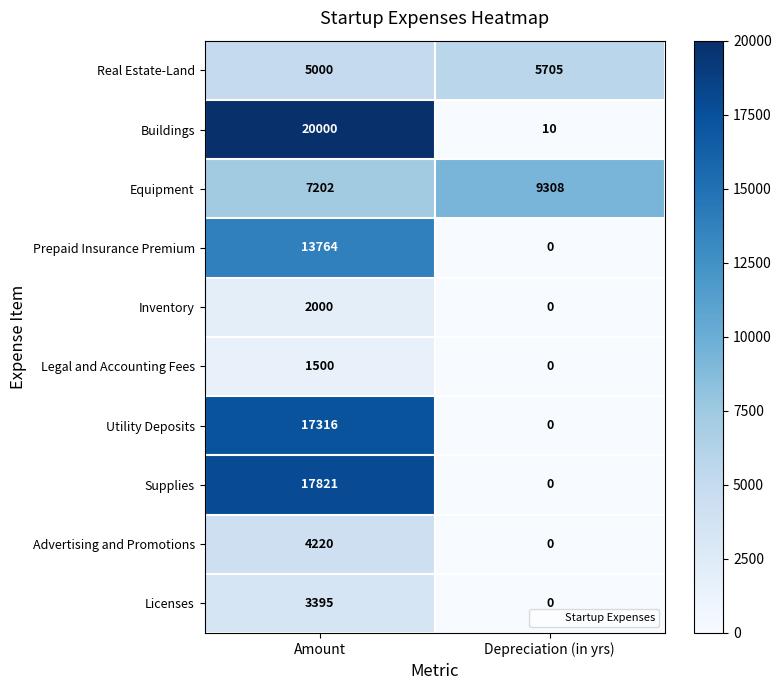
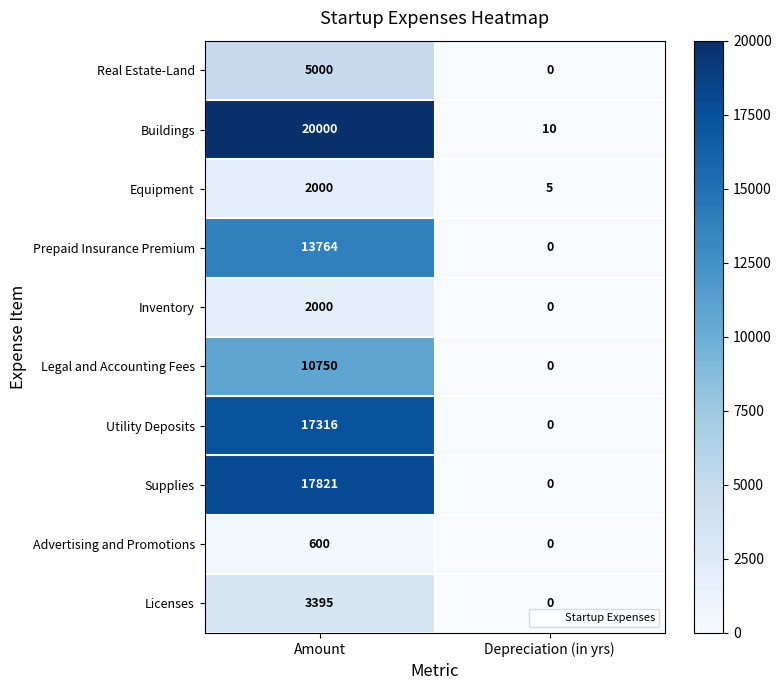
Real Estate-Land, Depreciation (in yrs): 5705 -> 0
Equipment, Amount: 7202 -> 2000
Equipment, Depreciation (in yrs): 9308 -> 5
Legal and Accounting Fees, Amount: 1500 -> 10750
Advertising and Promotions, Amount: 4220 -> 600
